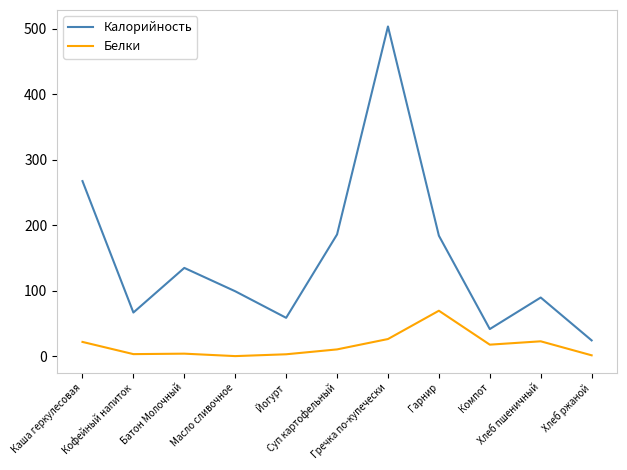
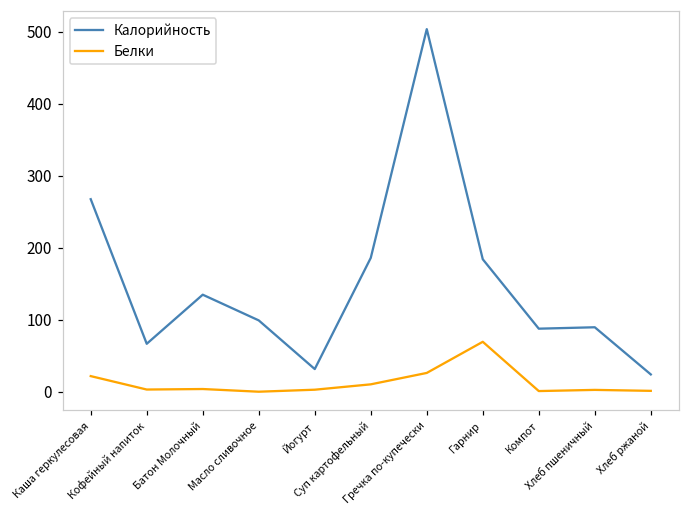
Калорийность, Йогурт: 60 -> 30
Калорийность, Компот: 40 -> 90
Белки, Компот: 20 -> 0
Белки, Хлеб пшеничный: 20 -> 0
